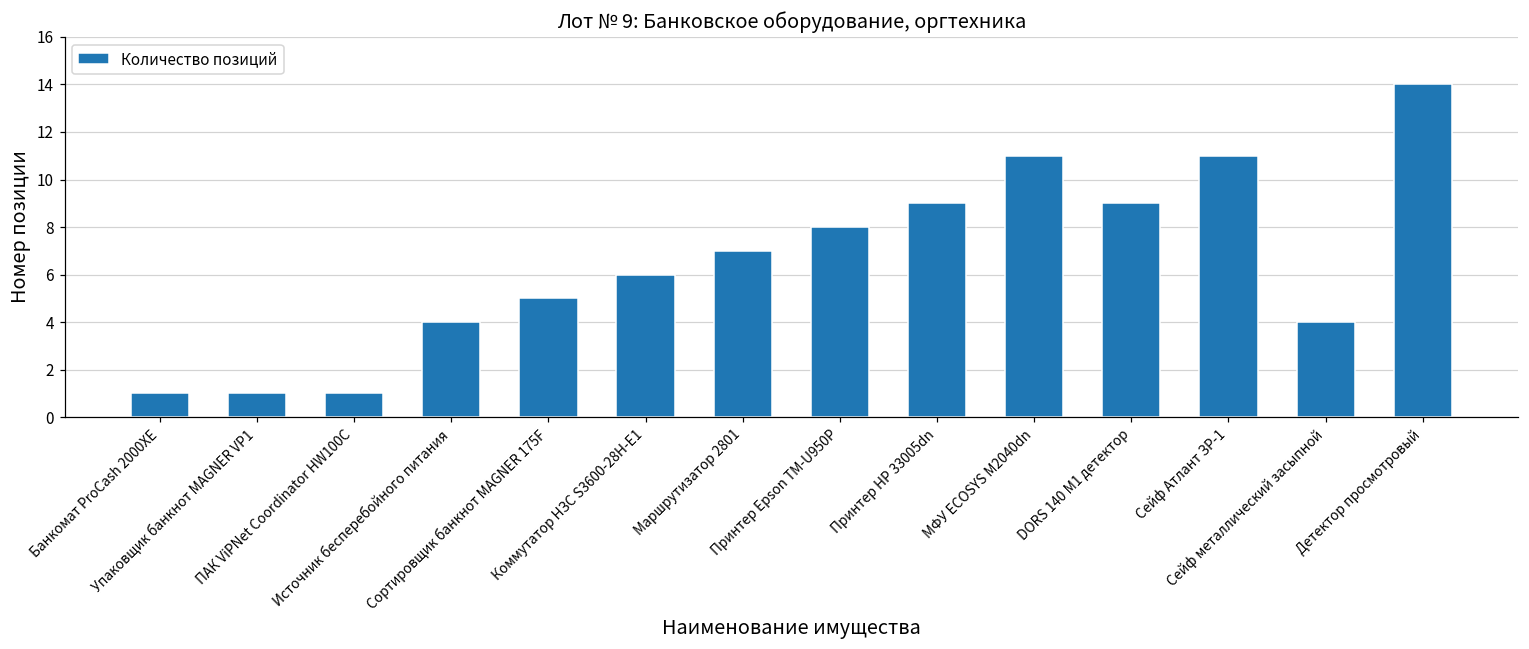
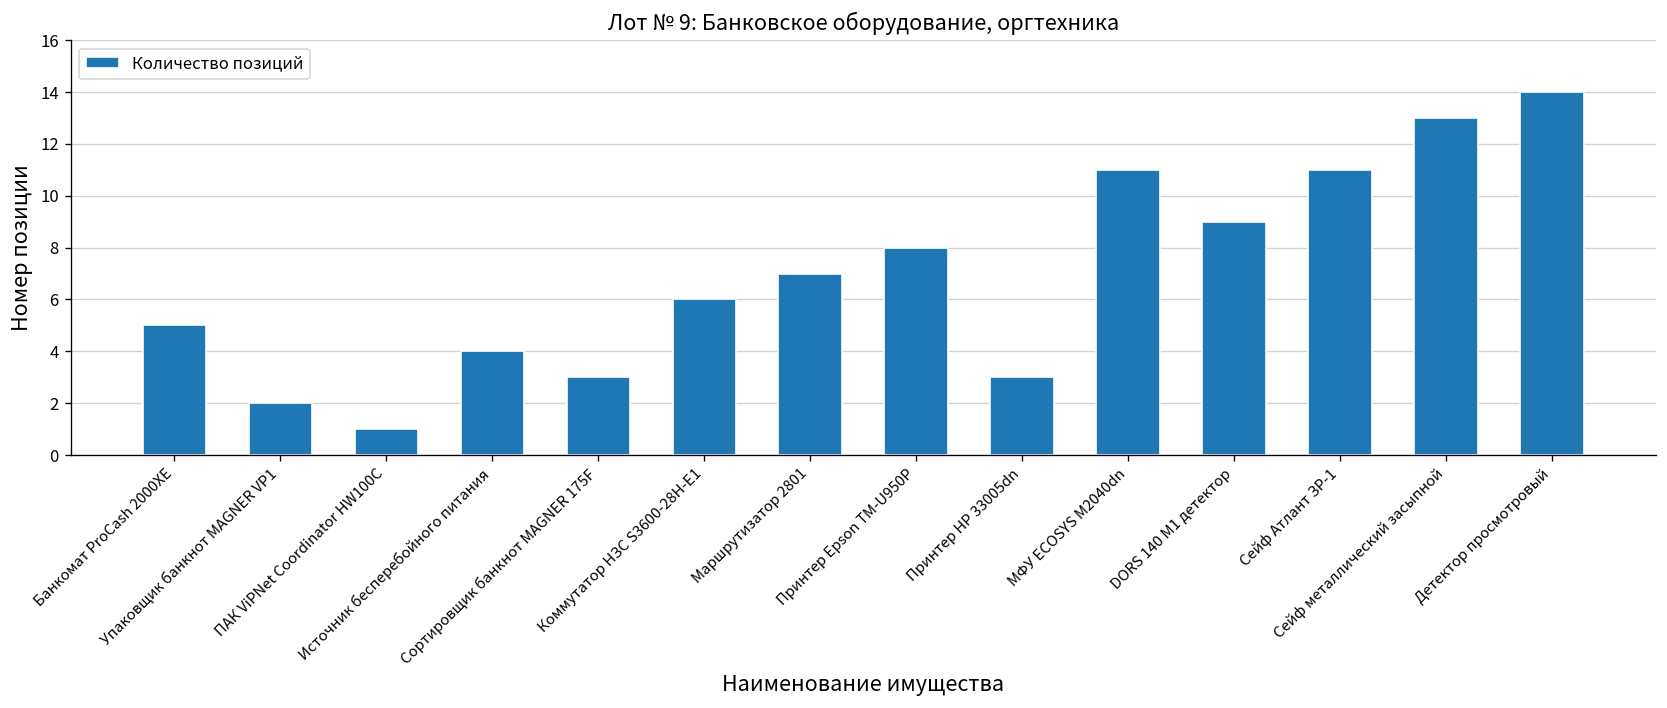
Банкомат ProCash 2000XE: 1 -> 5
Упаковщик банкнот MAGNER VP1: 1 -> 2
Сортировщик банкнот MAGNER 175F: 5 -> 3
Принтер HP 33005dn: 9 -> 3
Сейф металлический засыпной: 4 -> 13
